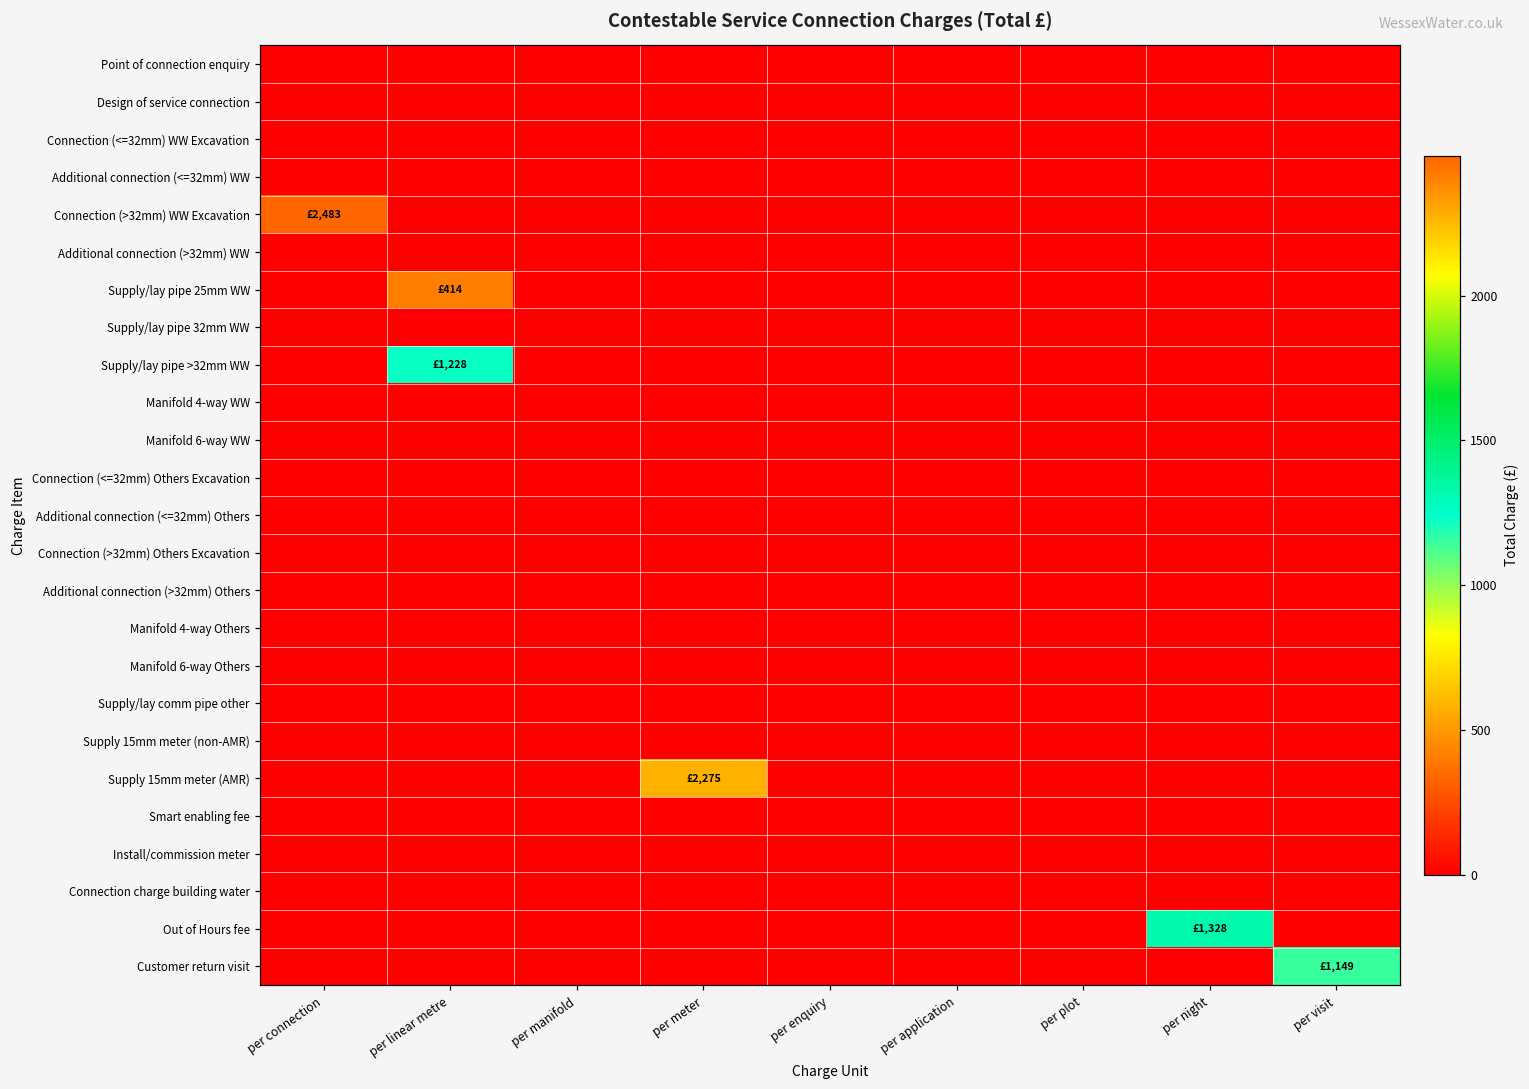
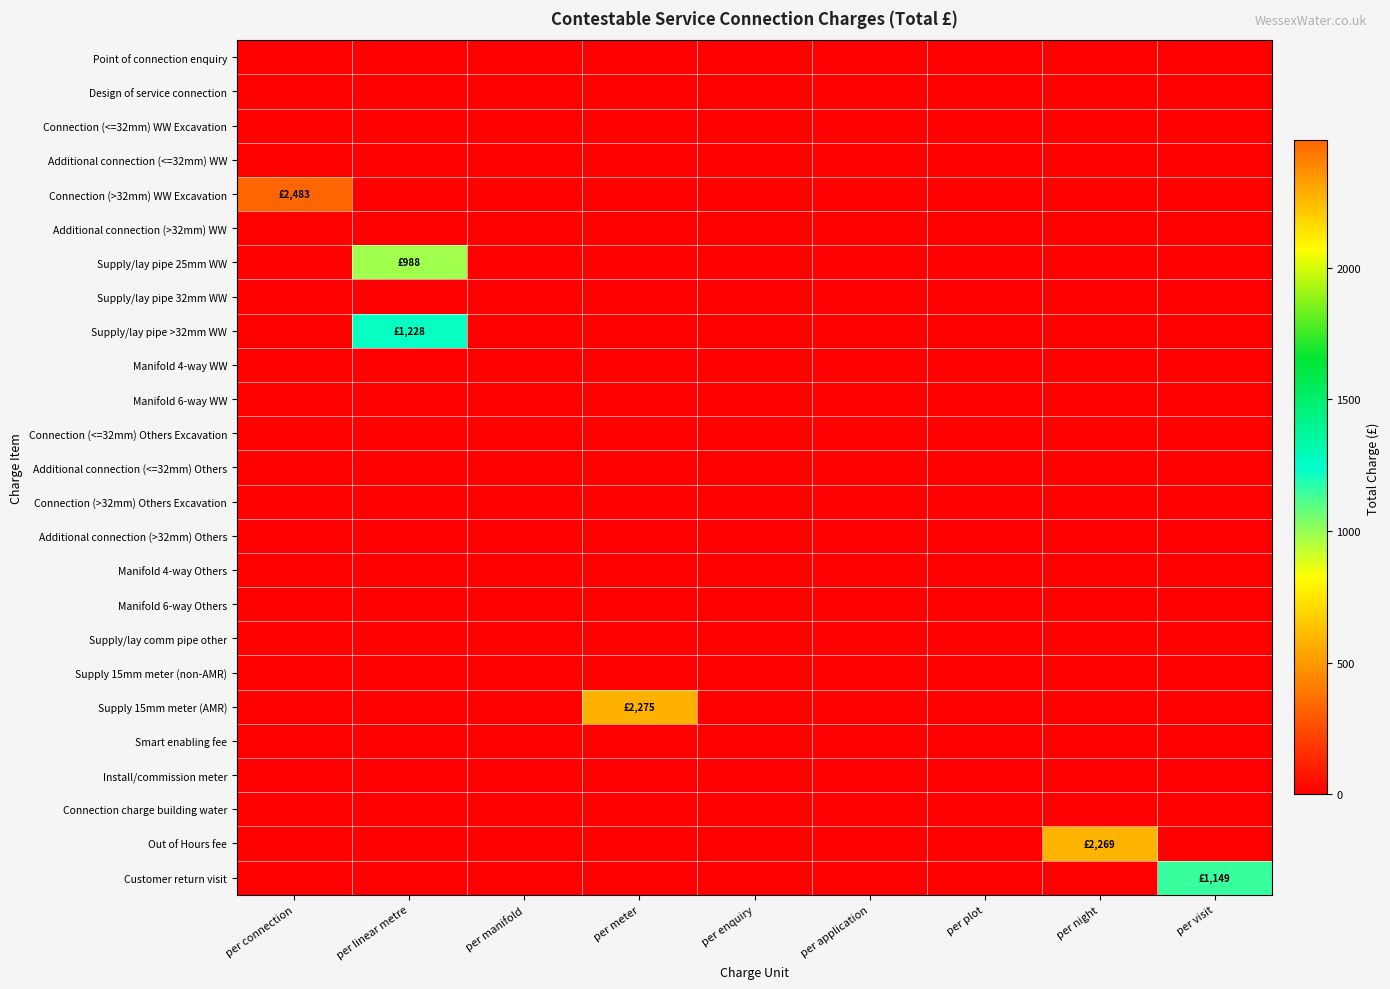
Supply/lay pipe 25mm WW, per linear metre: £414 -> £988
Out of Hours fee, per night: £1,328 -> £2,269
